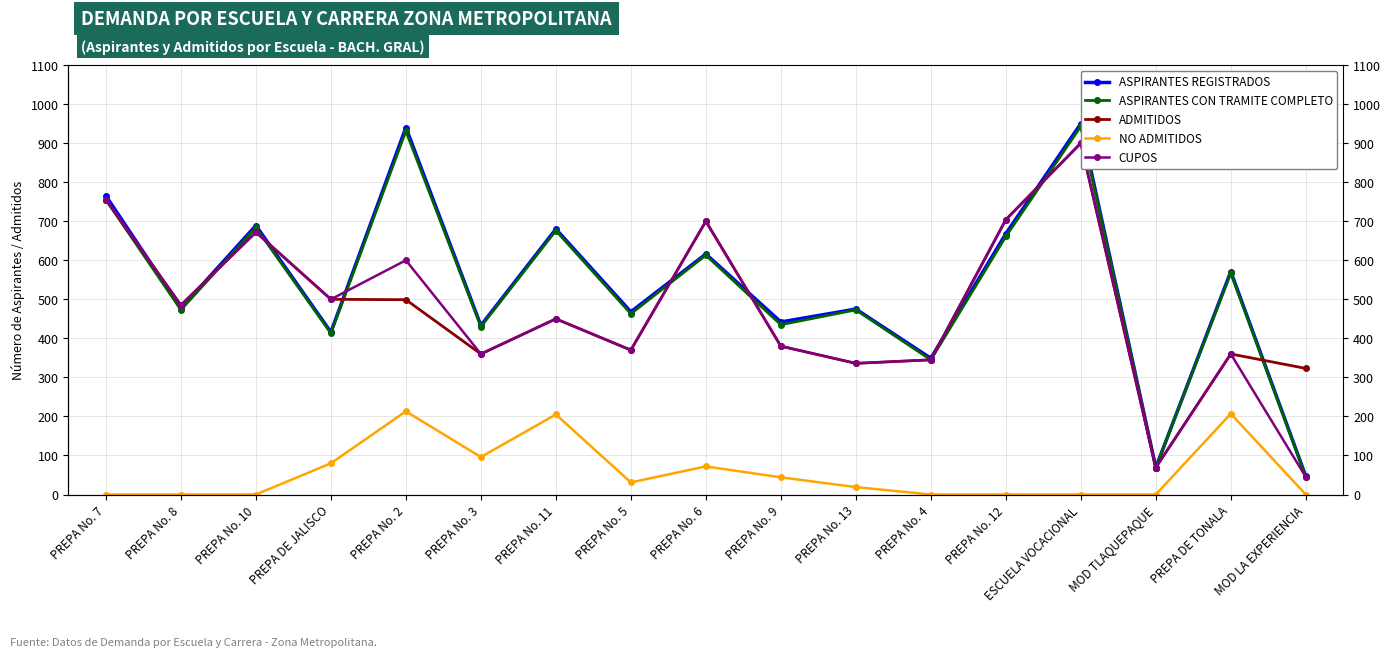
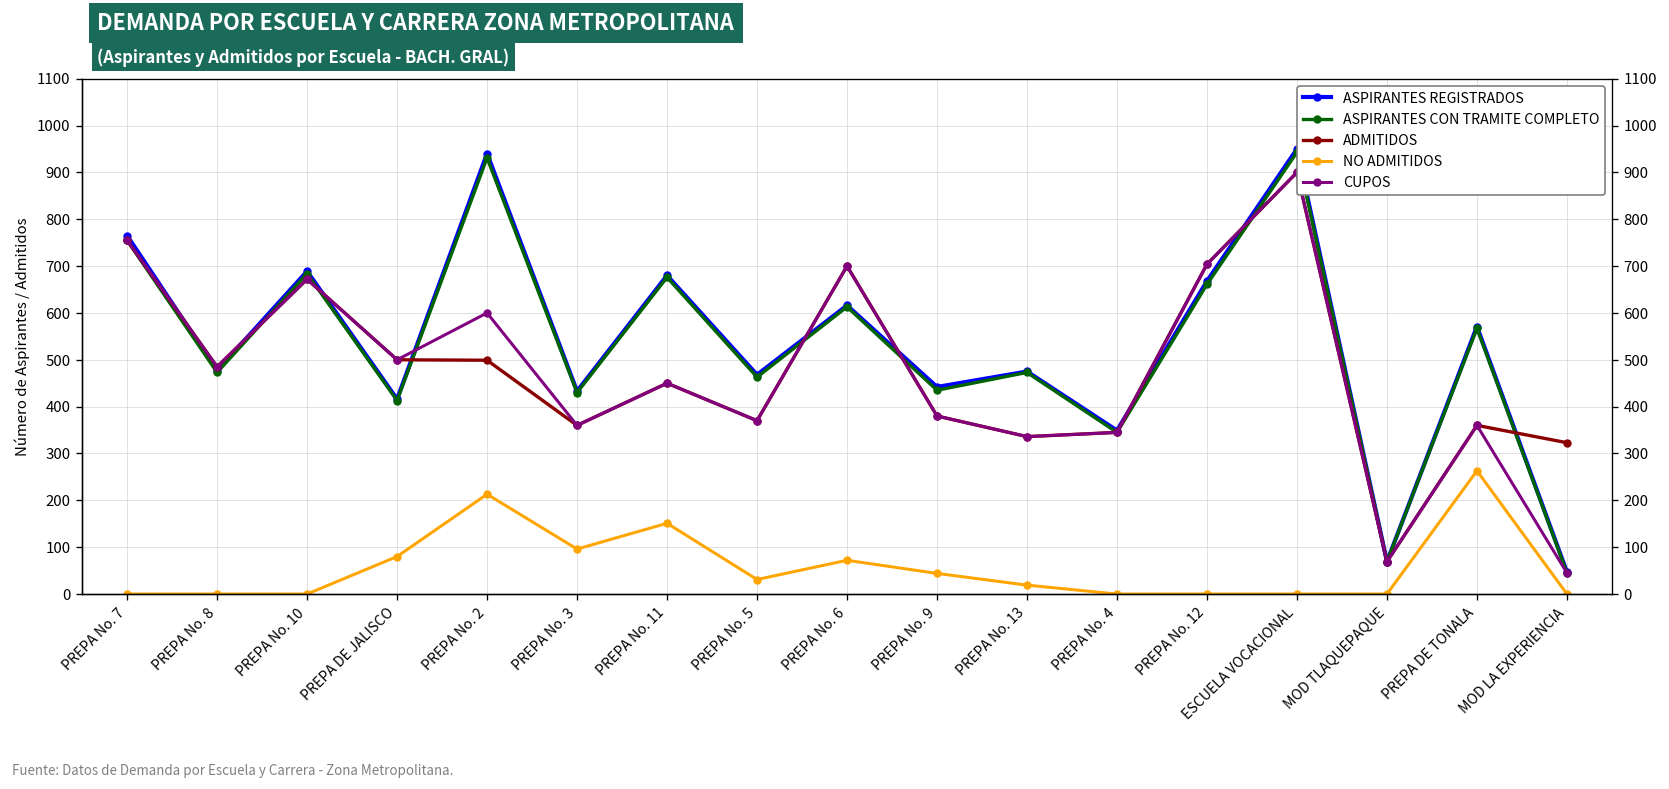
NO ADMITIDOS, PREPA No. 11: 210 -> 150
NO ADMITIDOS, PREPA DE TONALA: 210 -> 260
